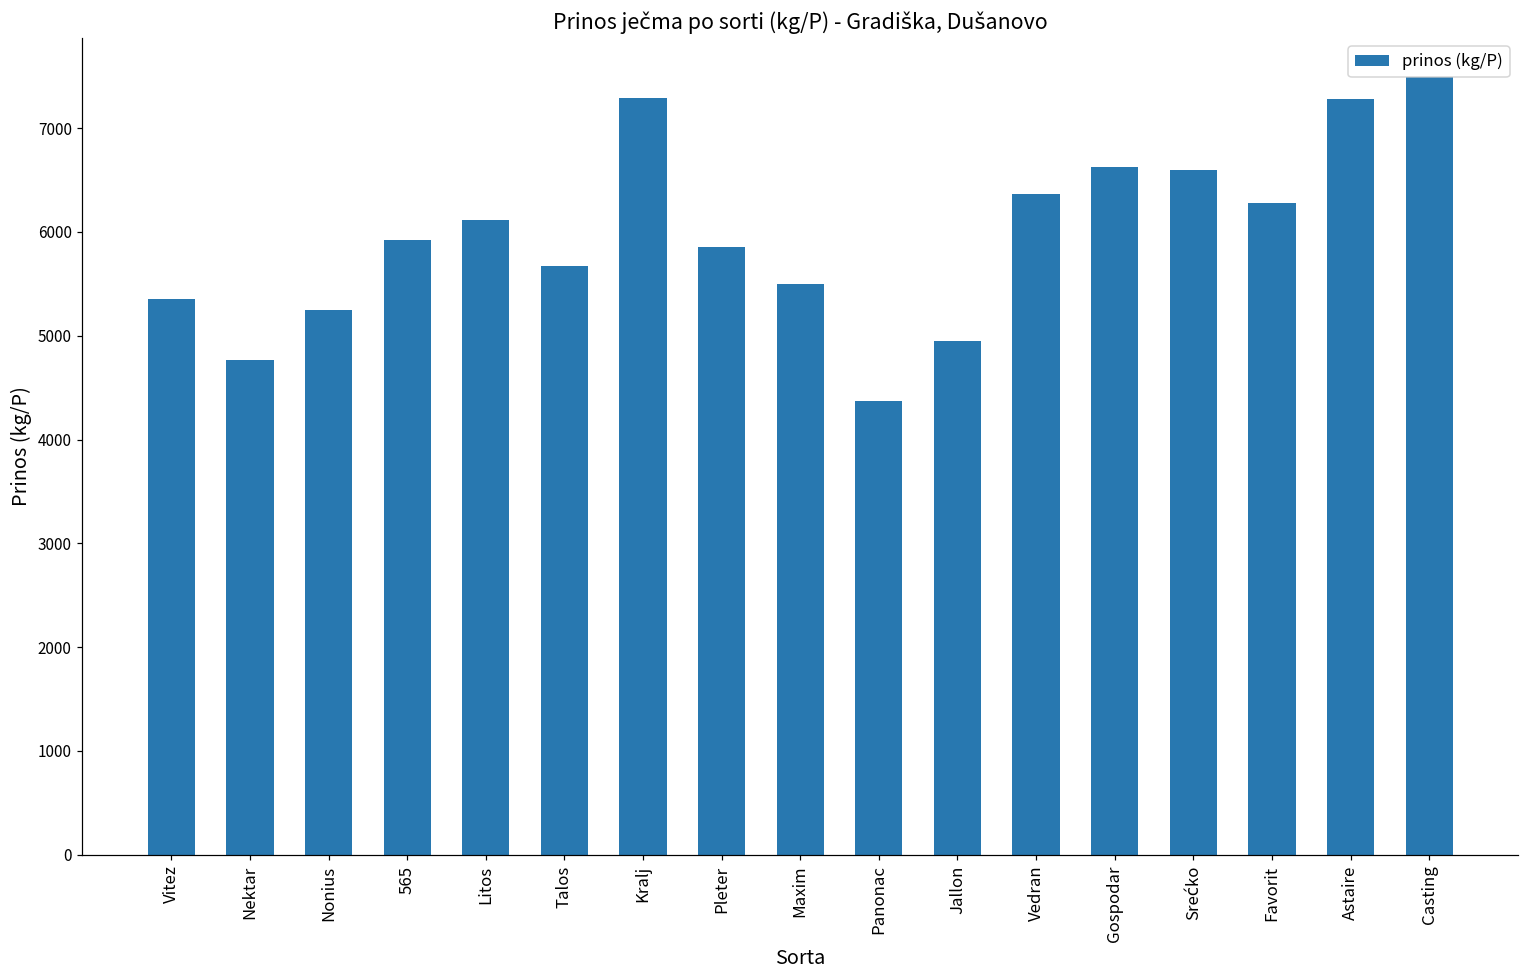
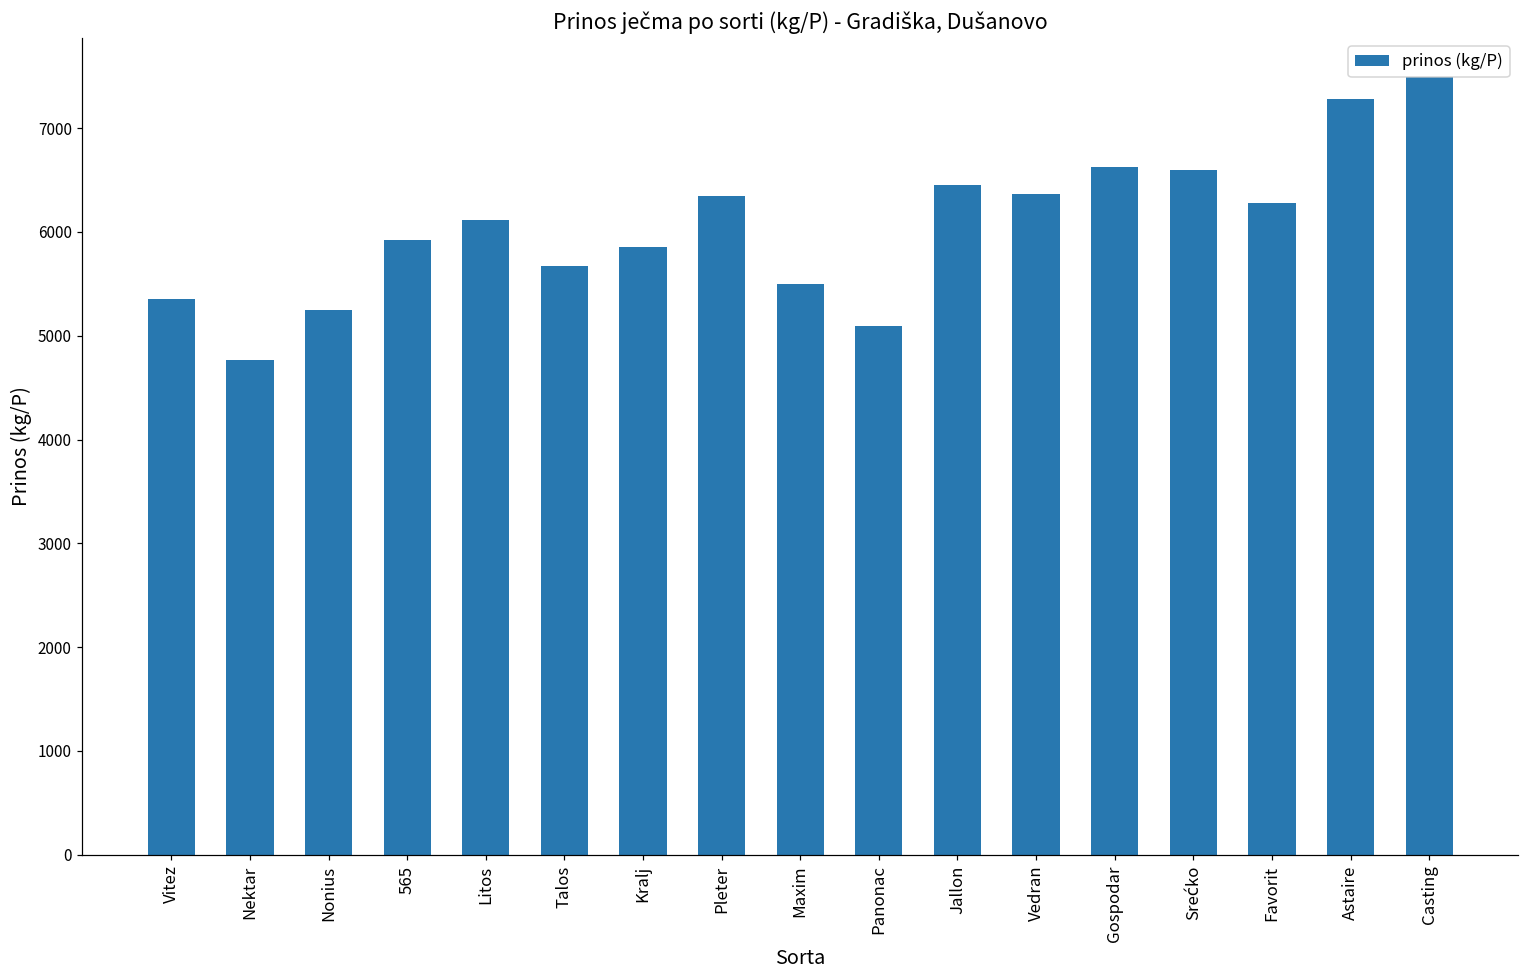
Kralj: 7300 -> 5900
Pleter: 5900 -> 6300
Panonac: 4400 -> 5100
Jallon: 4900 -> 6500
